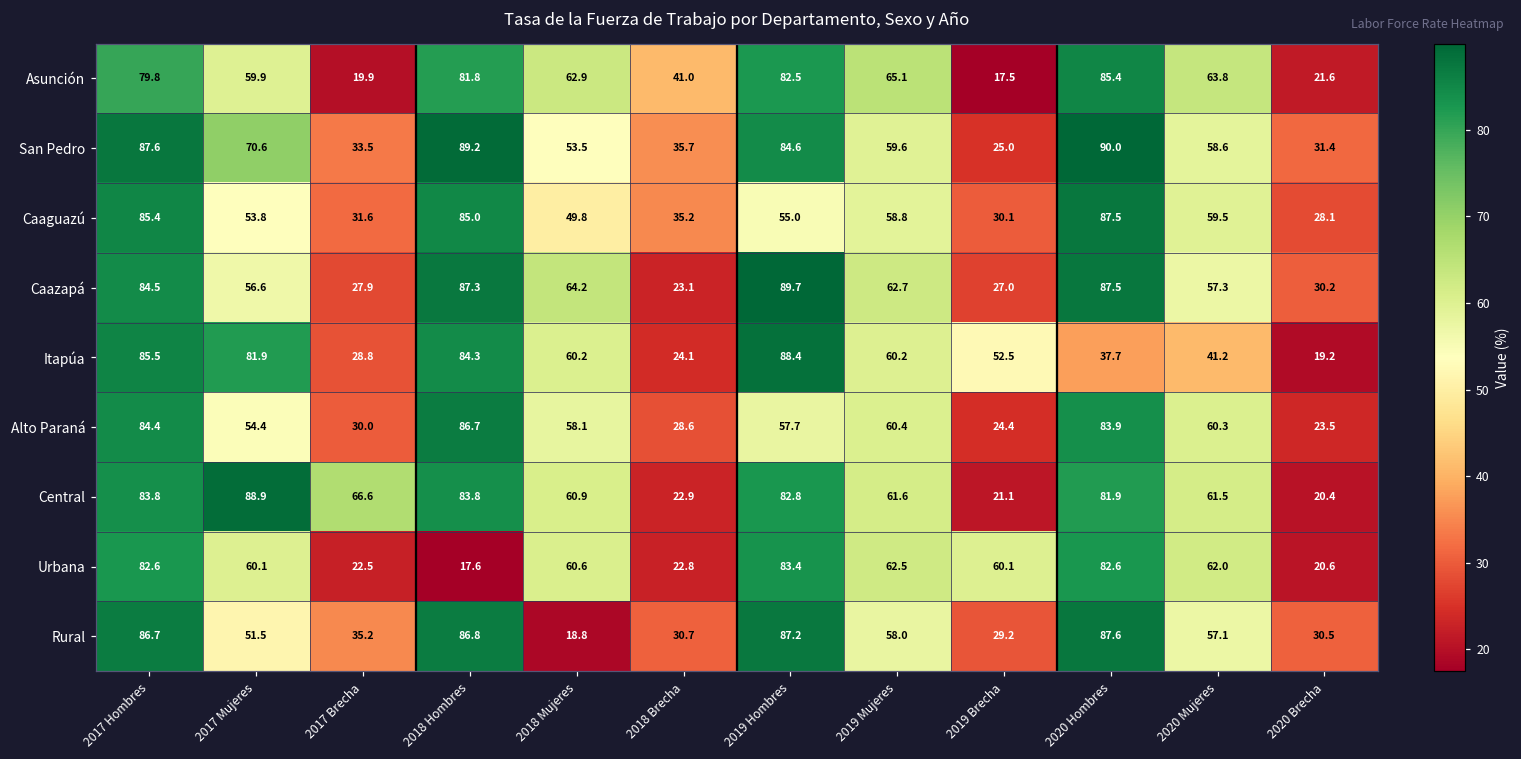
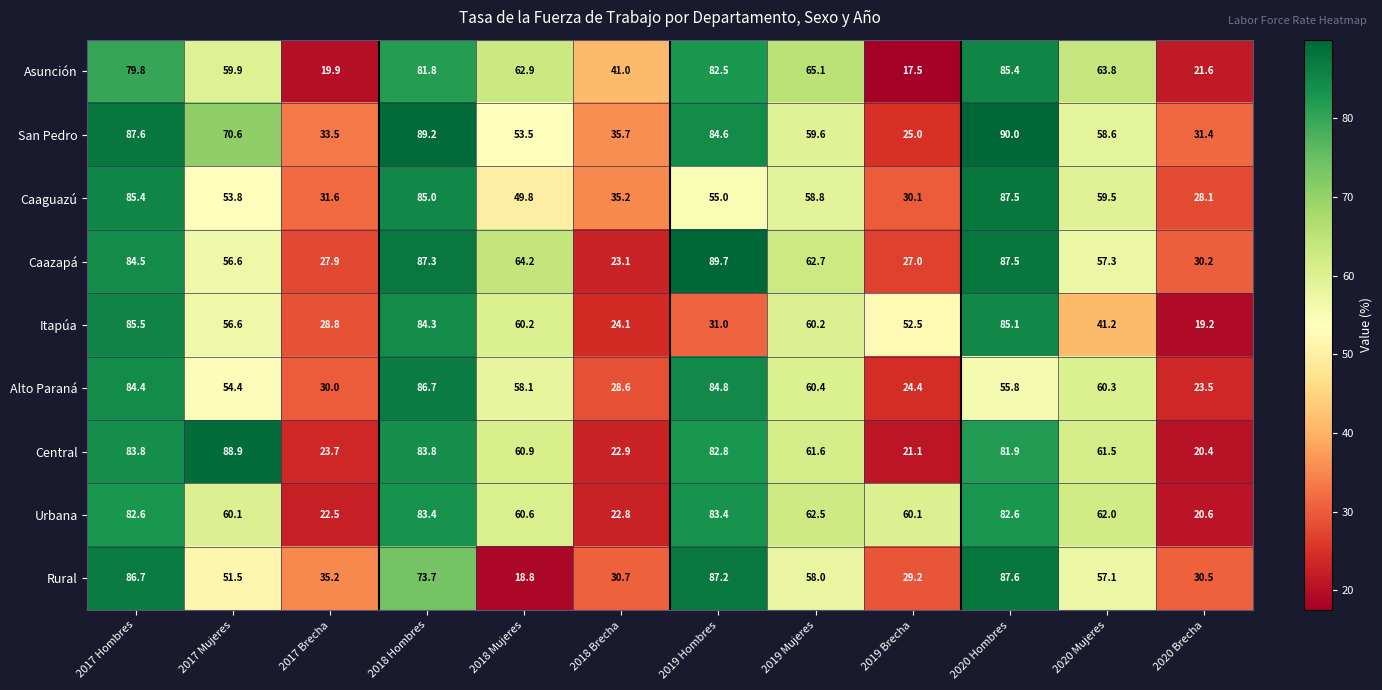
Itapúa, 2017 Mujeres: 81.9 -> 56.6
Itapúa, 2019 Hombres: 88.4 -> 31.0
Itapúa, 2020 Hombres: 37.7 -> 85.1
Alto Paraná, 2019 Hombres: 57.7 -> 84.8
Alto Paraná, 2020 Hombres: 83.9 -> 55.8
Central, 2017 Brecha: 66.6 -> 23.7
Urbana, 2018 Hombres: 17.6 -> 83.4
Rural, 2018 Hombres: 86.8 -> 73.7
